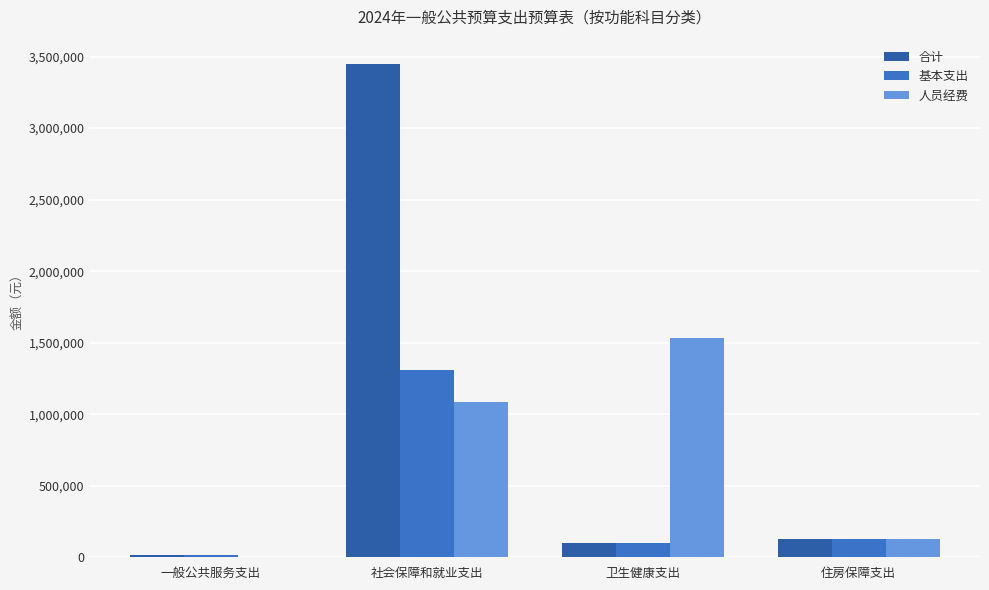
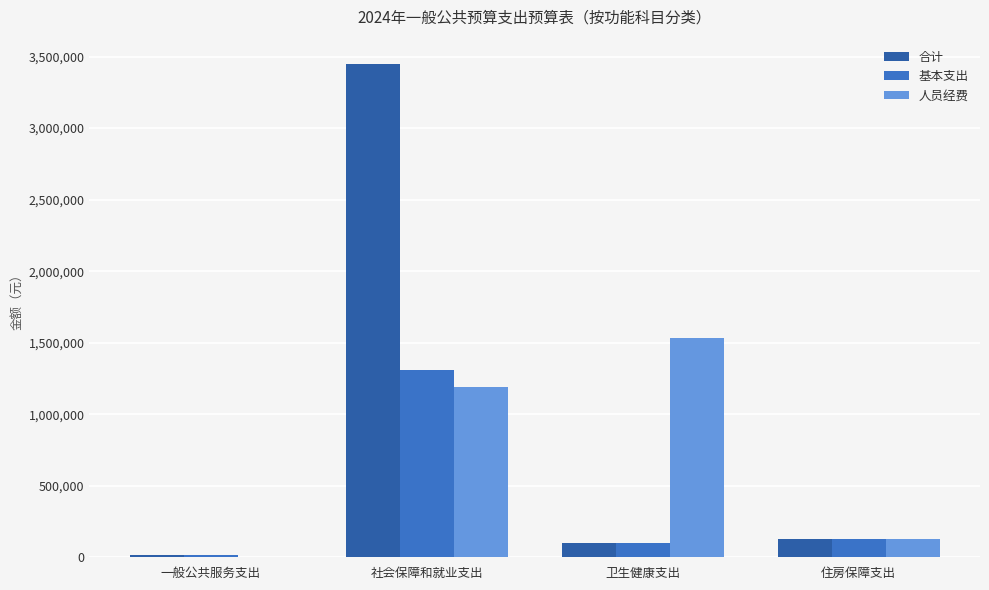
人员经费, 社会保障和就业支出: 1,090,000 -> 1,190,000
